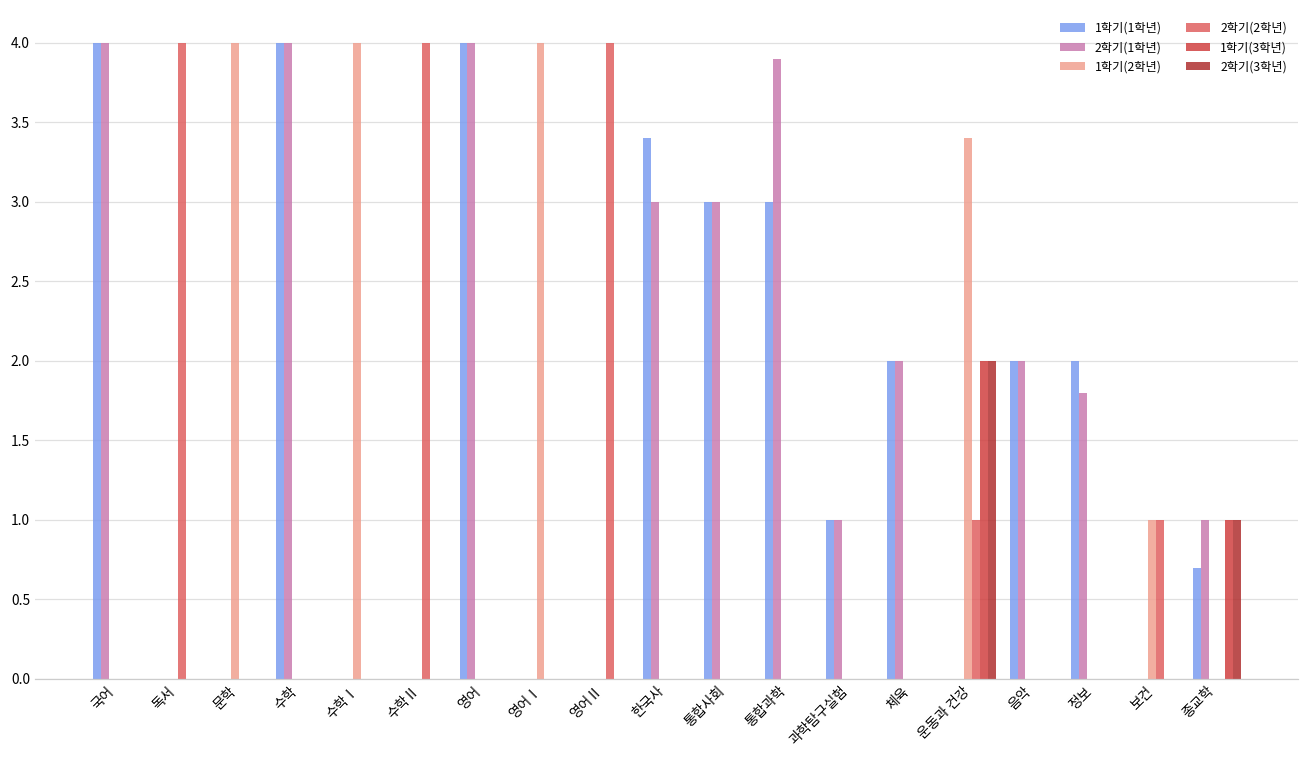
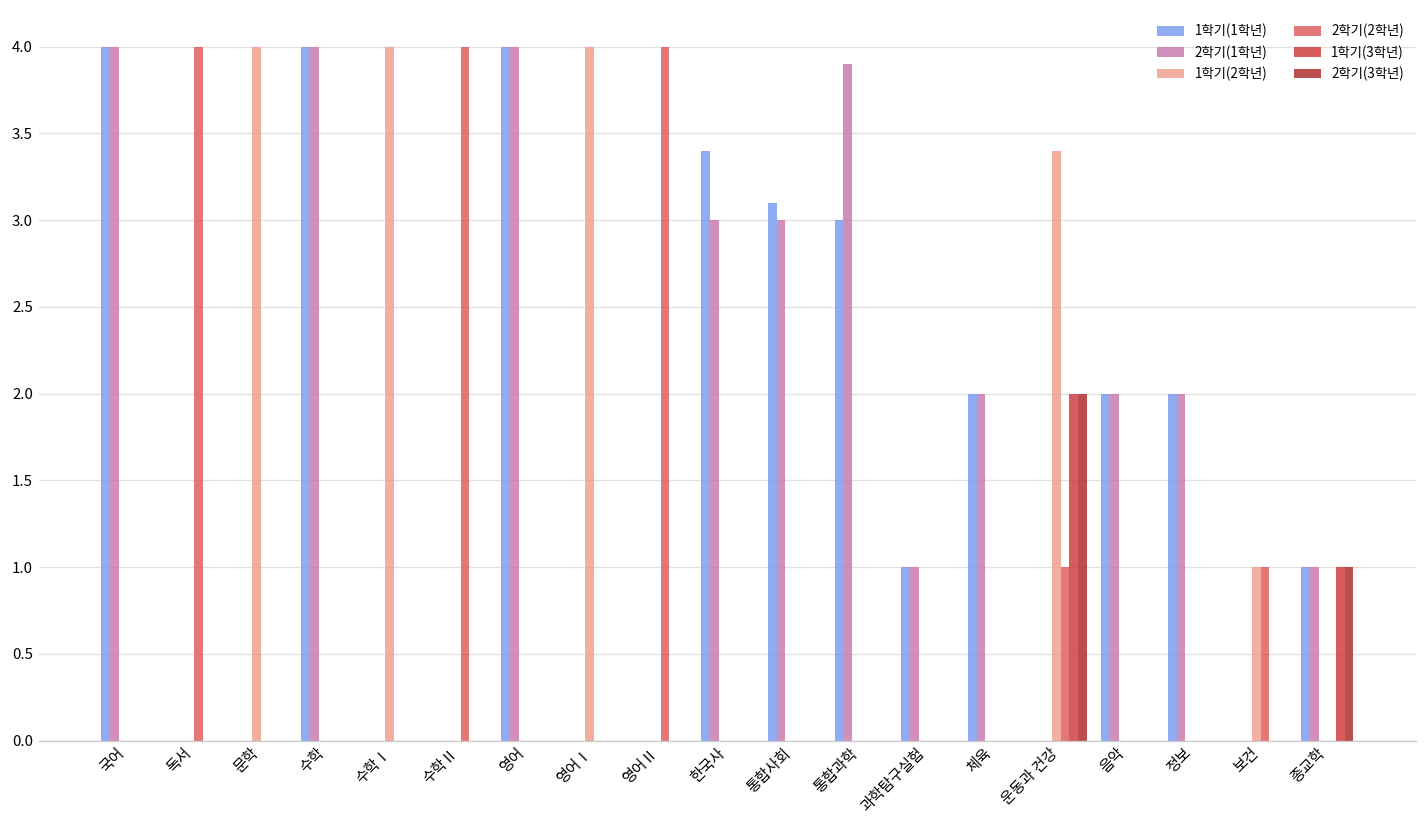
1학기(1학년), 통합사회: 3.0 -> 3.1
2학기(1학년), 정보: 1.8 -> 2.0
1학기(1학년), 종교학: 0.7 -> 1.0
